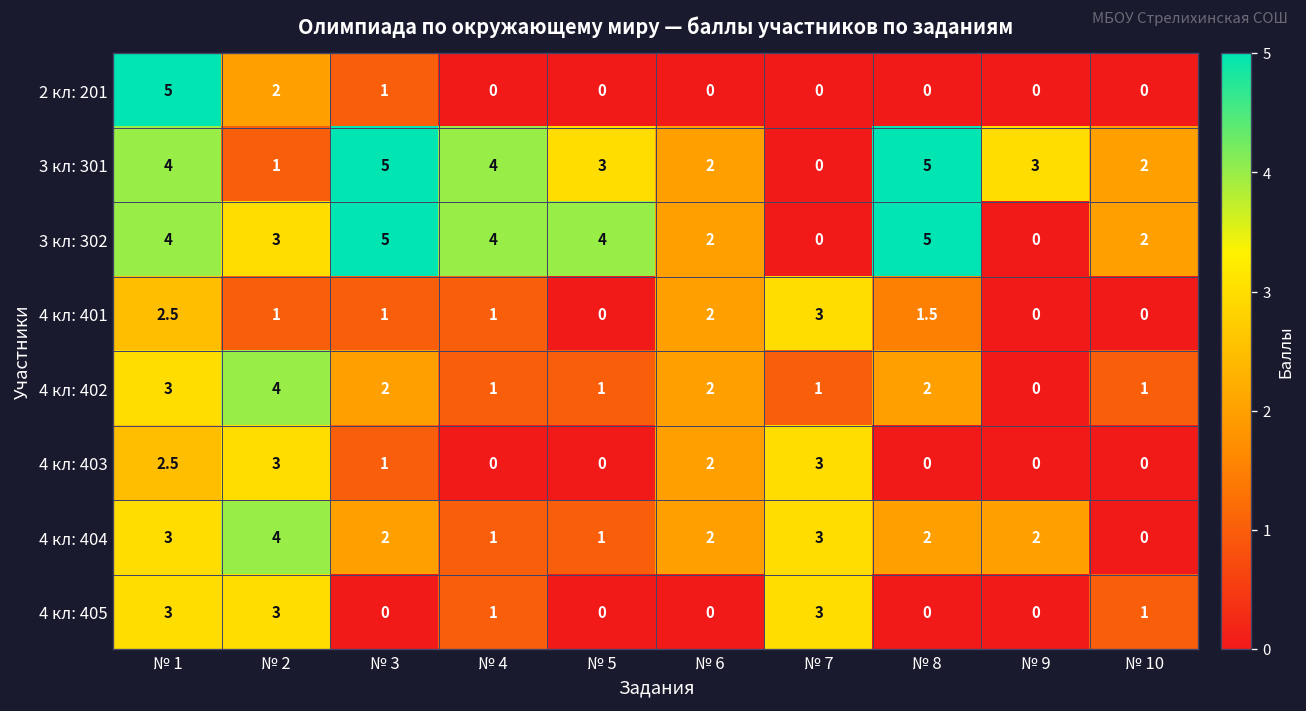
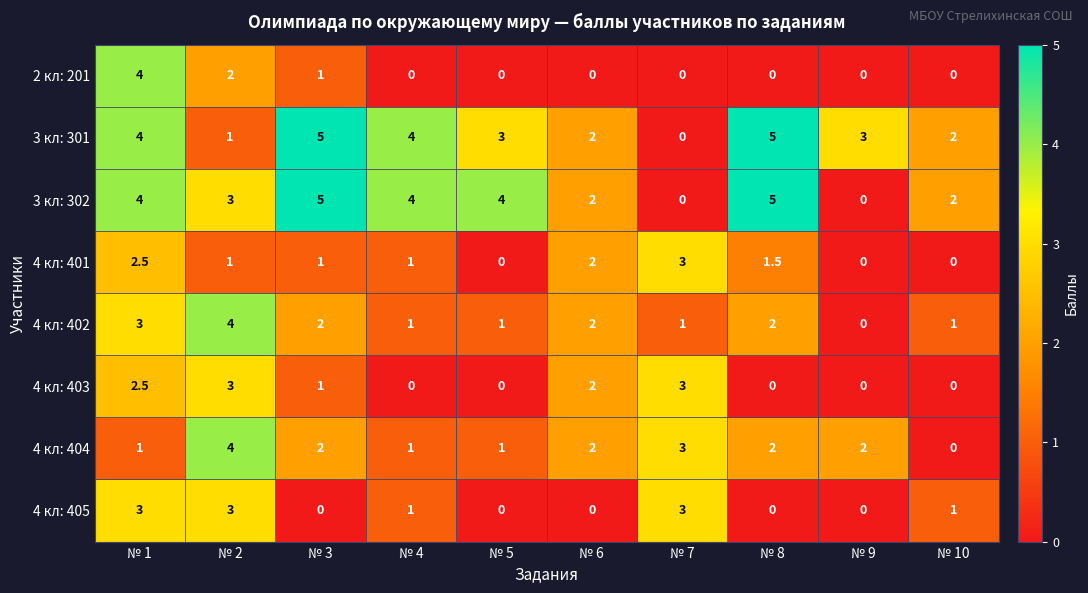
2 кл: 201, № 1: 5 -> 4
4 кл: 404, № 1: 3 -> 1
